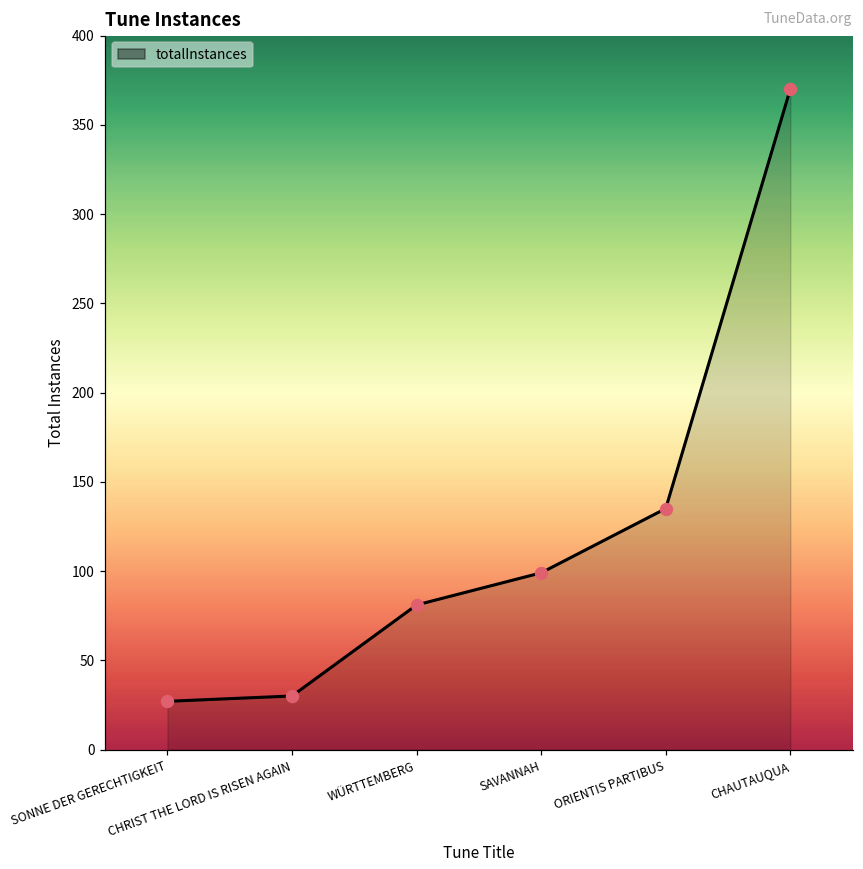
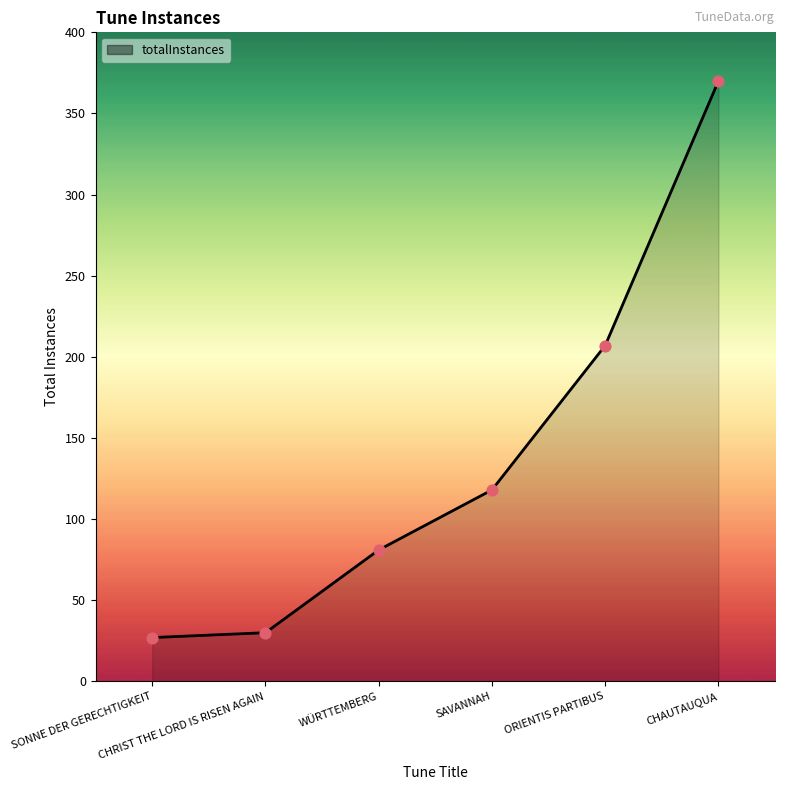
SAVANNAH: 99 -> 118
ORIENTIS PARTIBUS: 135 -> 207
